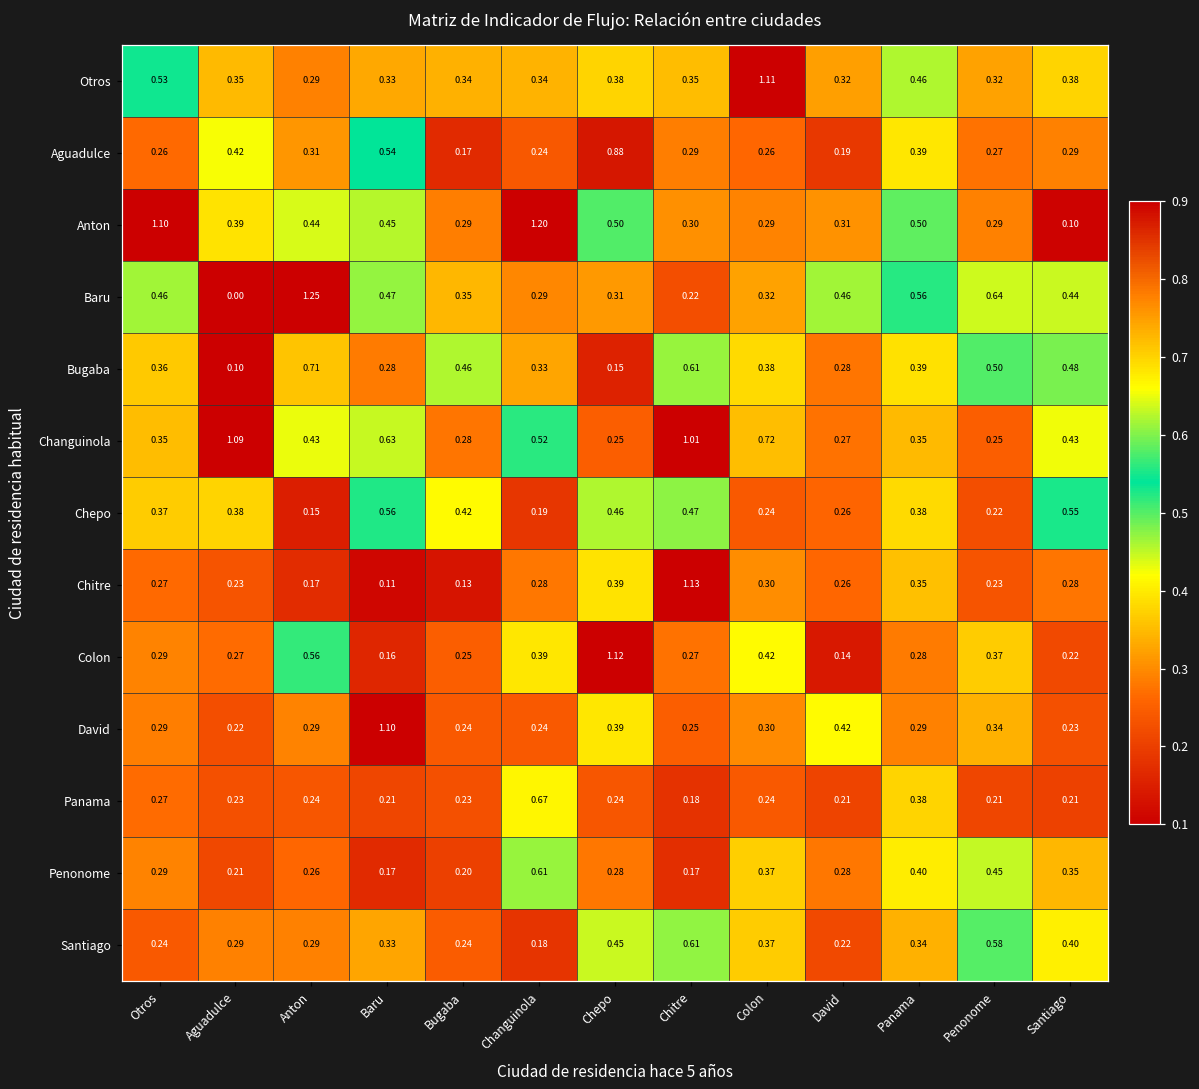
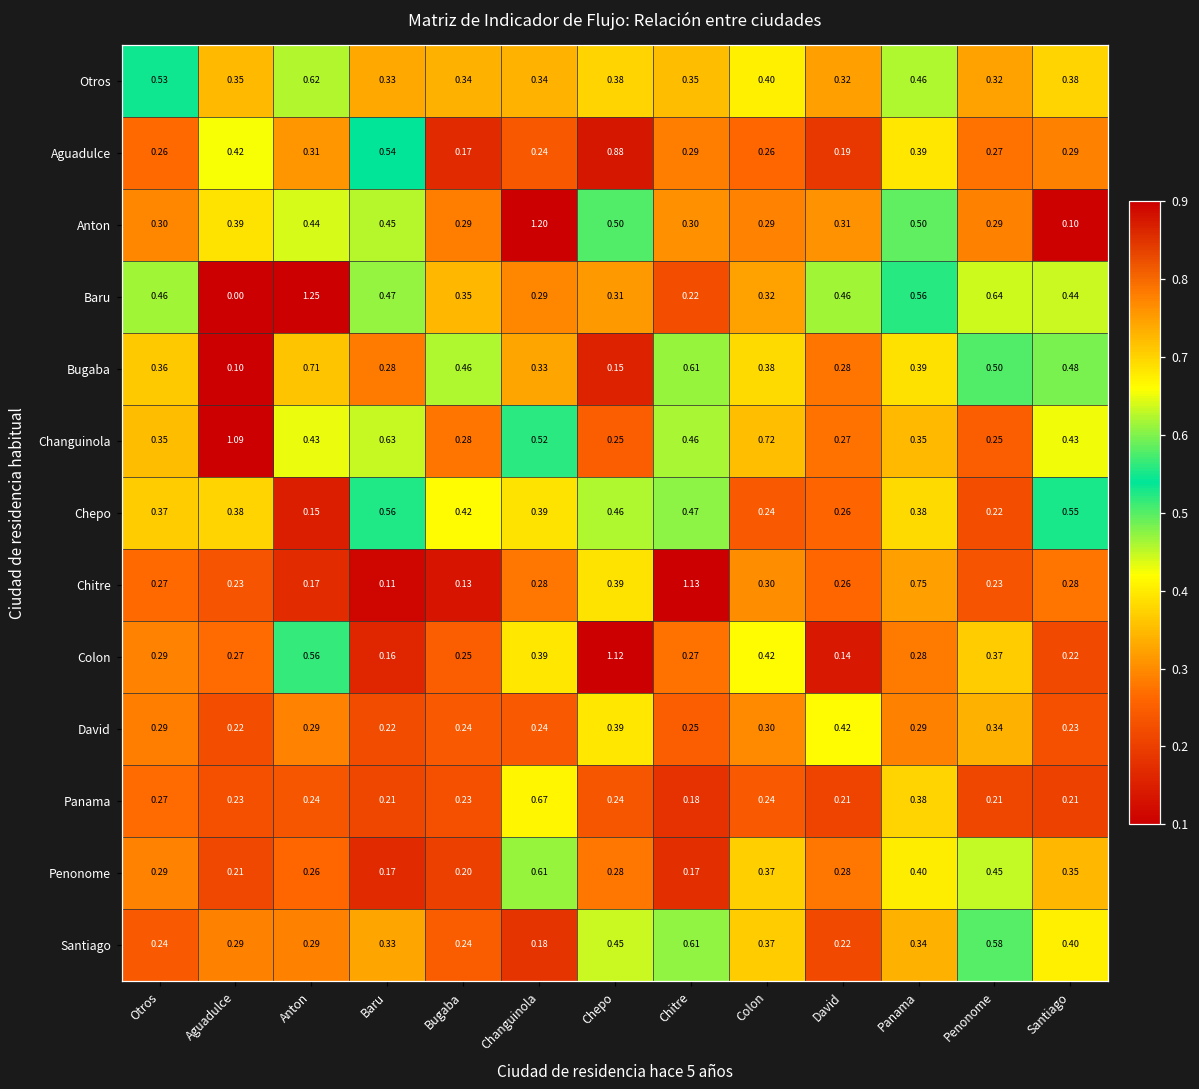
Otros, Anton: 0.29 -> 0.62
Otros, Colon: 1.11 -> 0.40
Anton, Otros: 1.10 -> 0.30
Changuinola, Chitre: 1.01 -> 0.46
Chepo, Changuinola: 0.19 -> 0.39
Chitre, Panama: 0.35 -> 0.75
David, Baru: 1.10 -> 0.22
